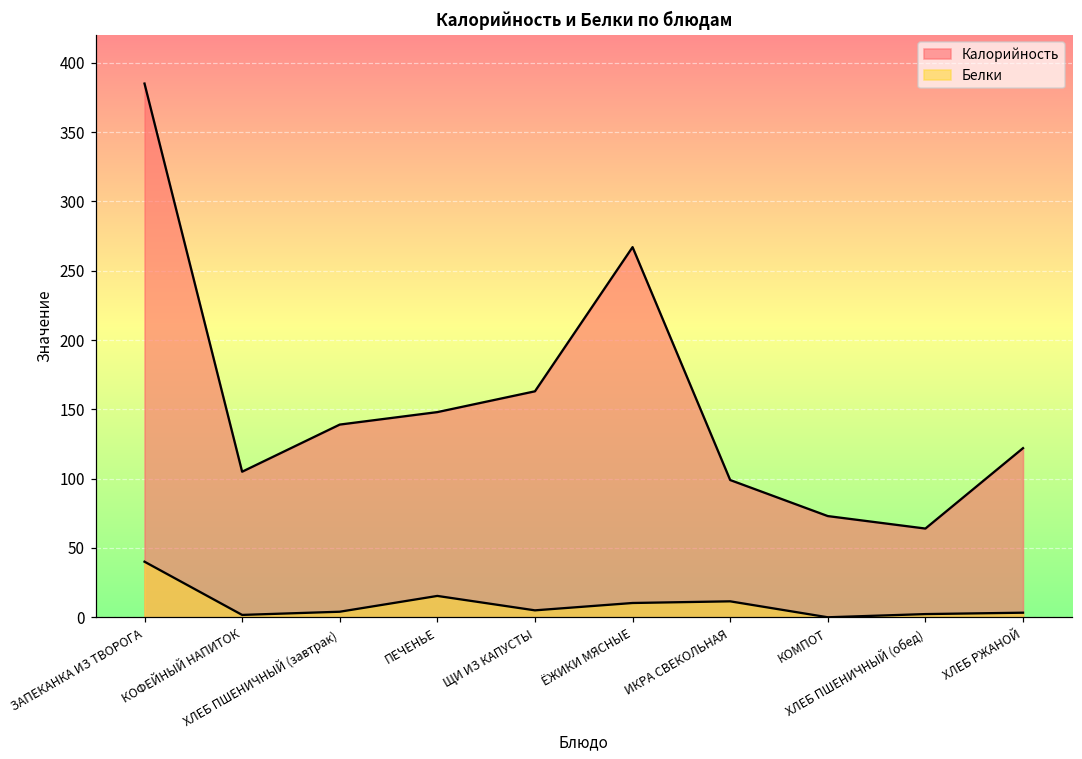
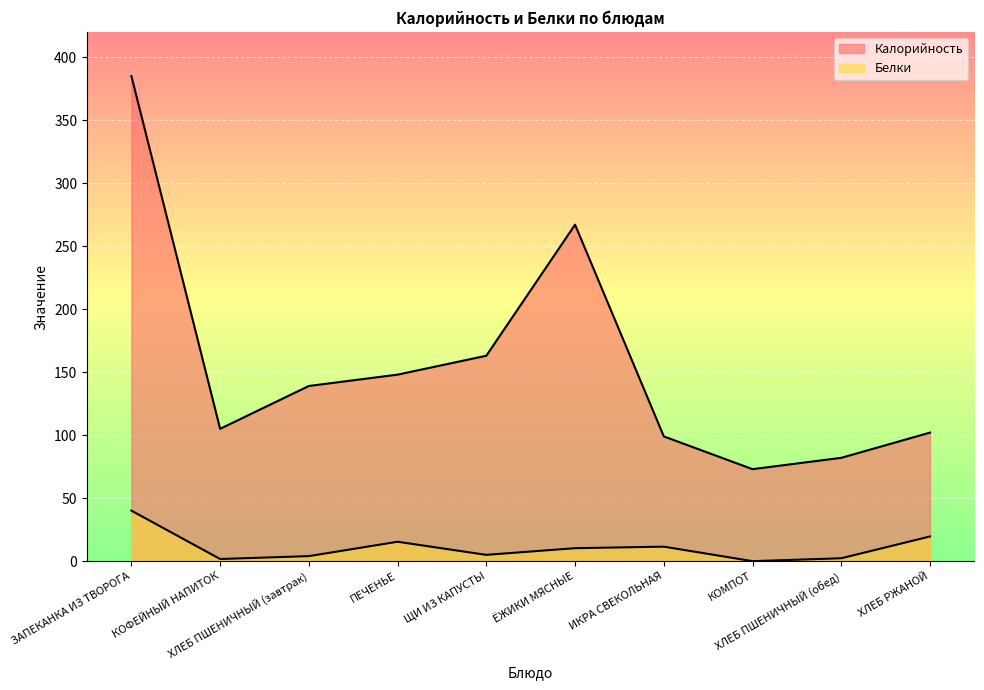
Калорийность, ХЛЕБ ПШЕНИЧНЫЙ (обед): 64 -> 82
Калорийность, ХЛЕБ РЖАНОЙ: 122 -> 102
Белки, ХЛЕБ РЖАНОЙ: 3 -> 20
